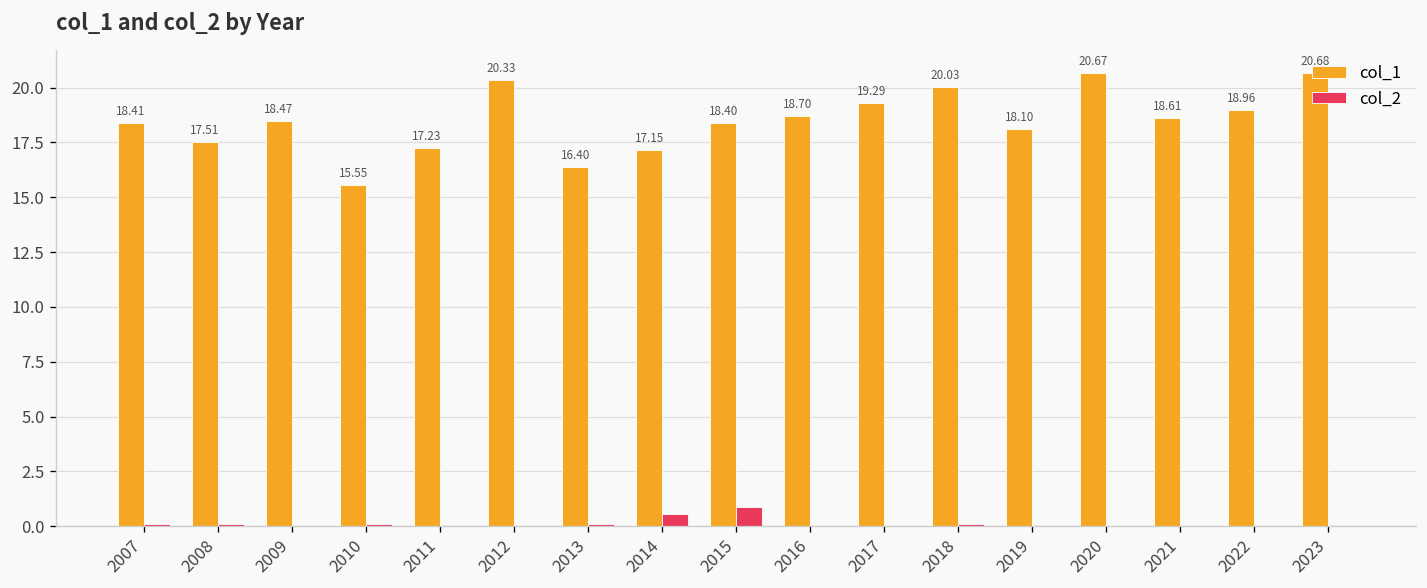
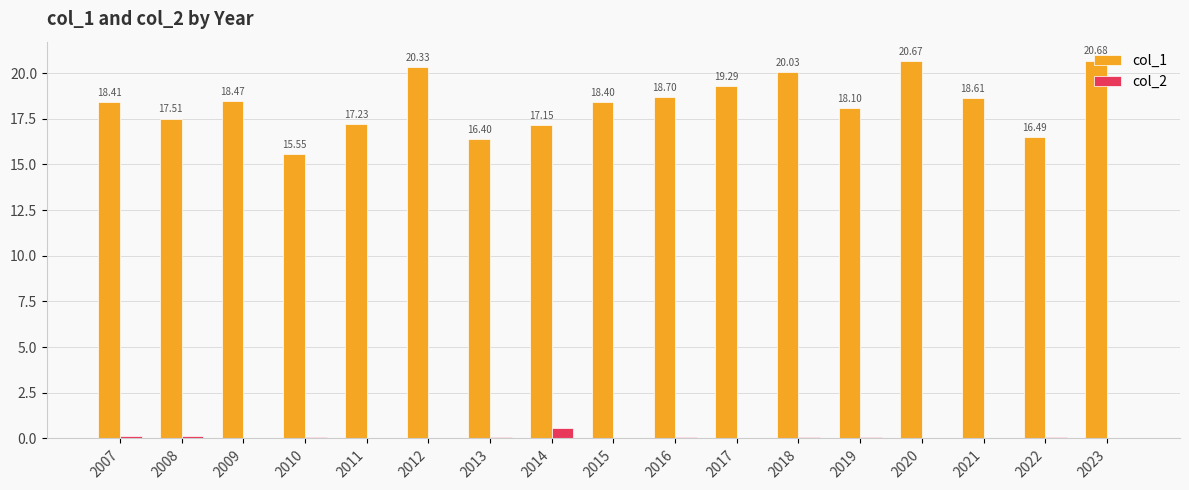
col_2, 2015: 0.9 -> 0.0
col_1, 2022: 18.96 -> 16.49
